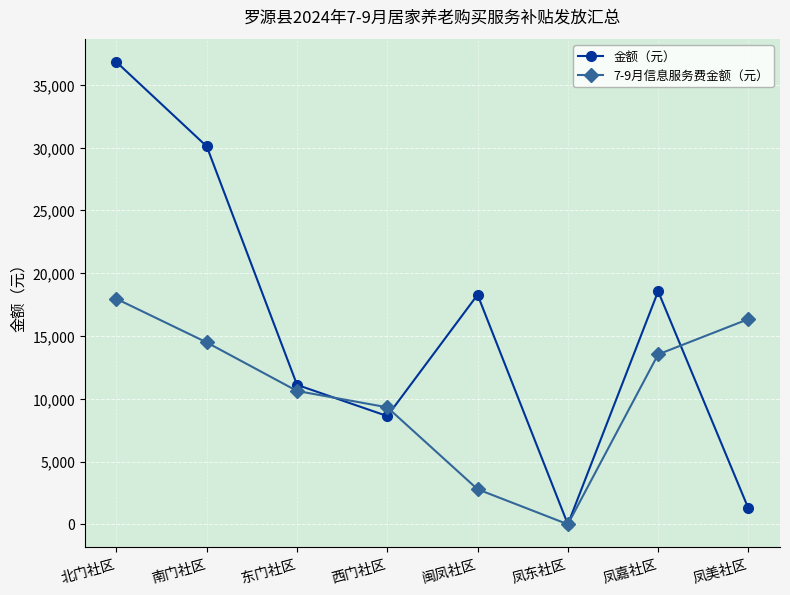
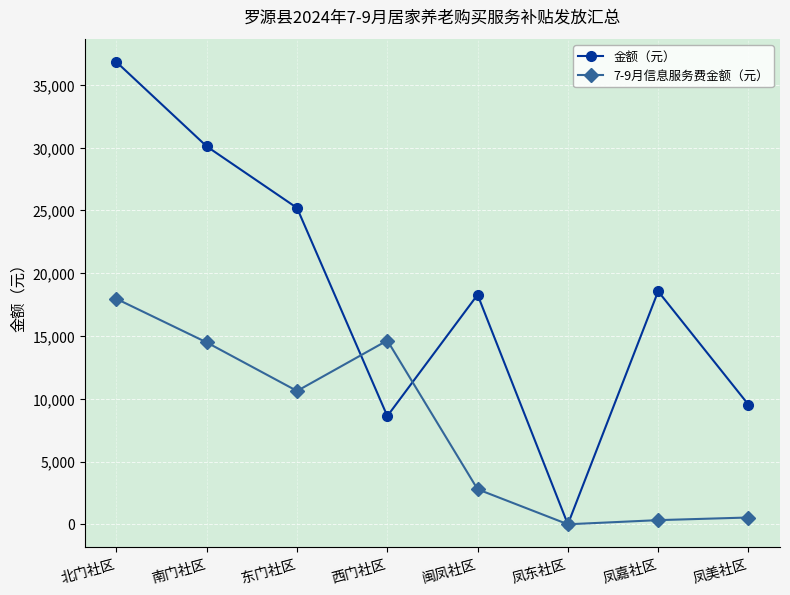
金额（元）, 东门社区: 11,100 -> 25,200
7-9月信息服务费金额（元）, 西门社区: 9,300 -> 14,600
7-9月信息服务费金额（元）, 凤嘉社区: 13,500 -> 300
金额（元）, 凤美社区: 1,300 -> 9,500
7-9月信息服务费金额（元）, 凤美社区: 16,300 -> 500
